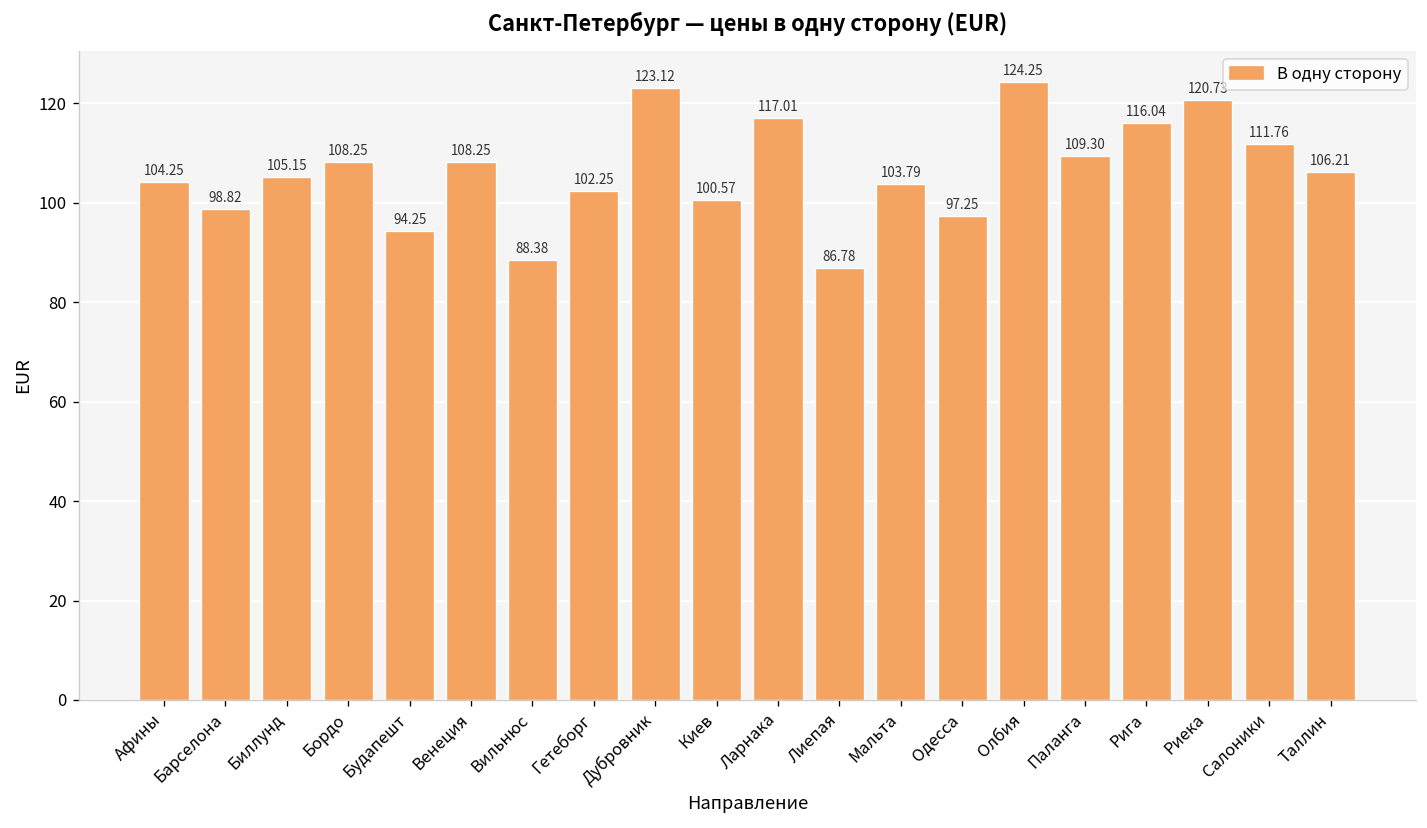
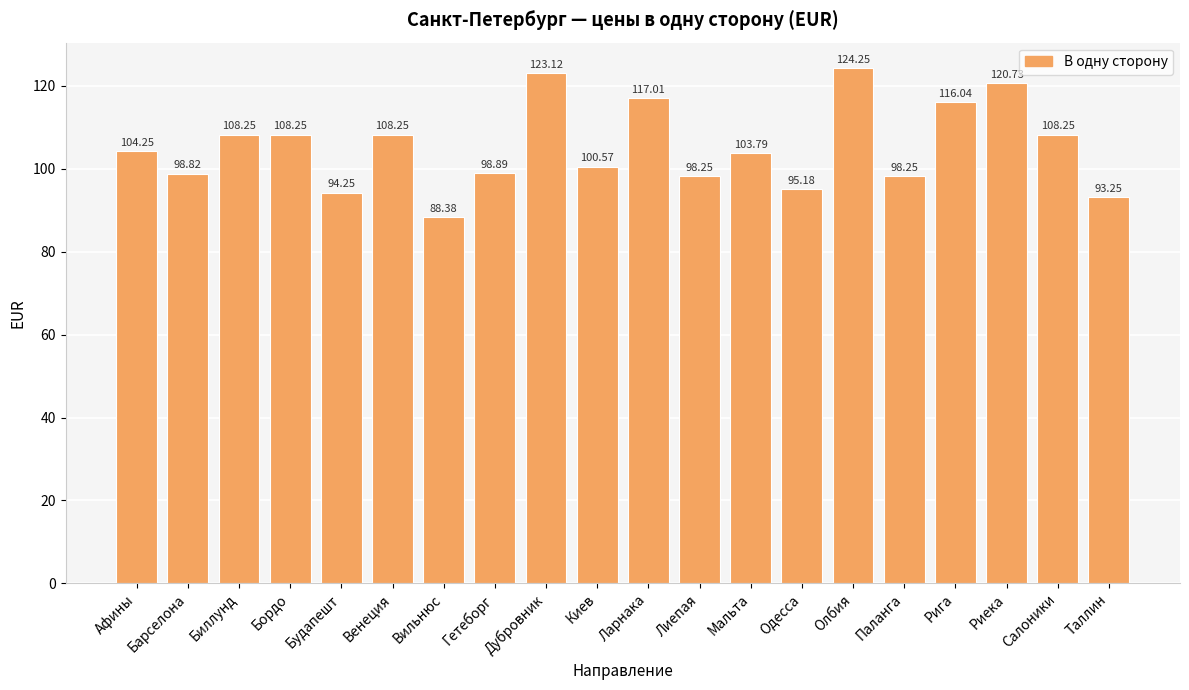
Биллунд: 105.15 -> 108.25
Гетеборг: 102.25 -> 98.89
Лиепая: 86.78 -> 98.25
Одесса: 97.25 -> 95.18
Паланга: 109.30 -> 98.25
Салоники: 111.76 -> 108.25
Таллин: 106.21 -> 93.25
